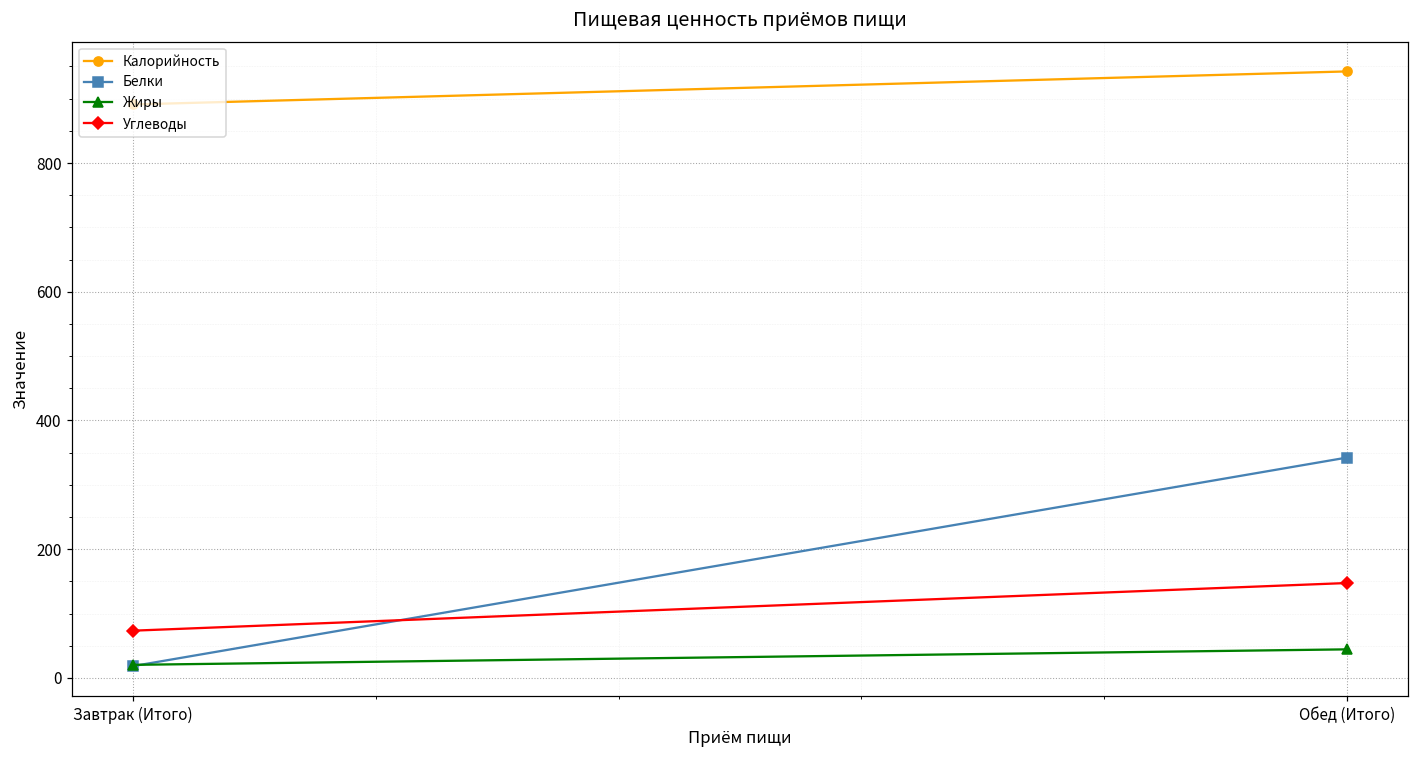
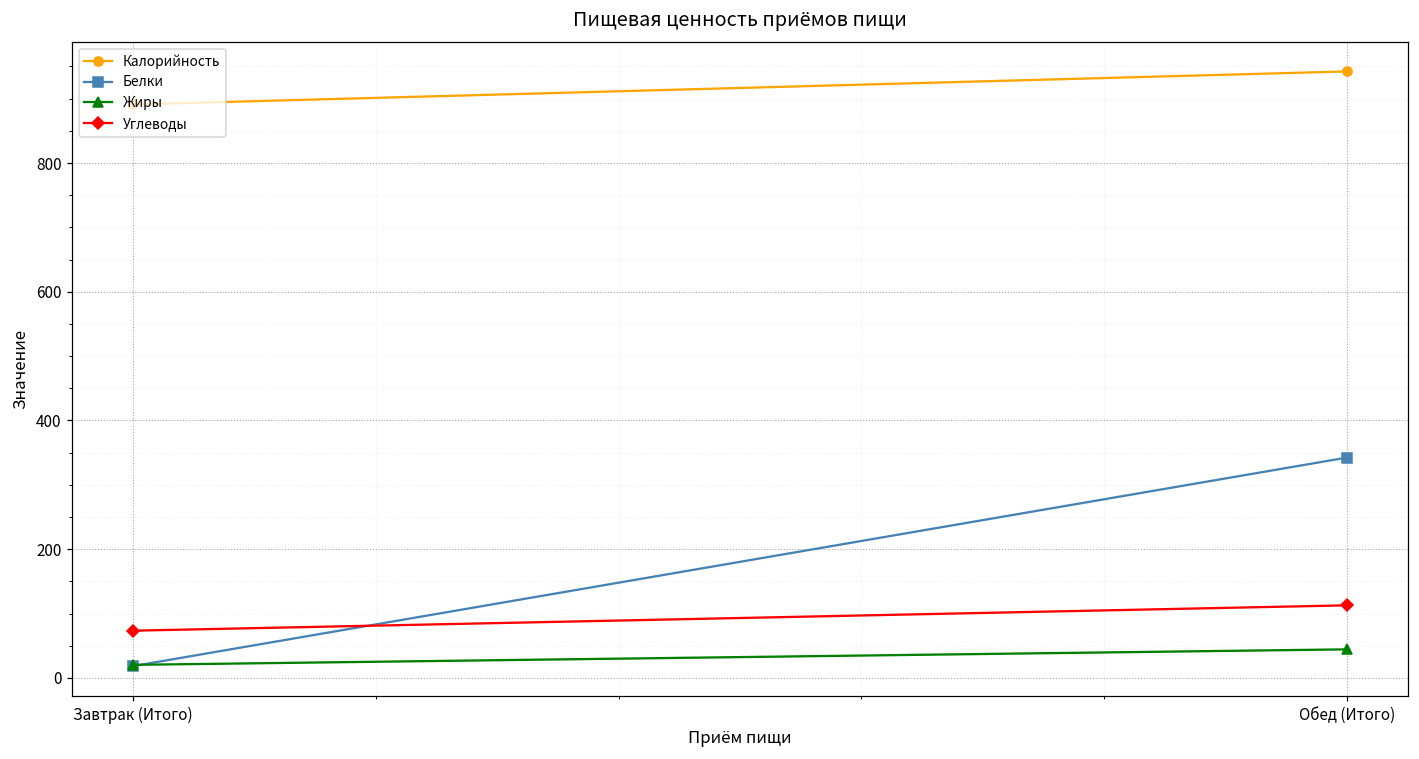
Углеводы, Обед (Итого): 150 -> 110
